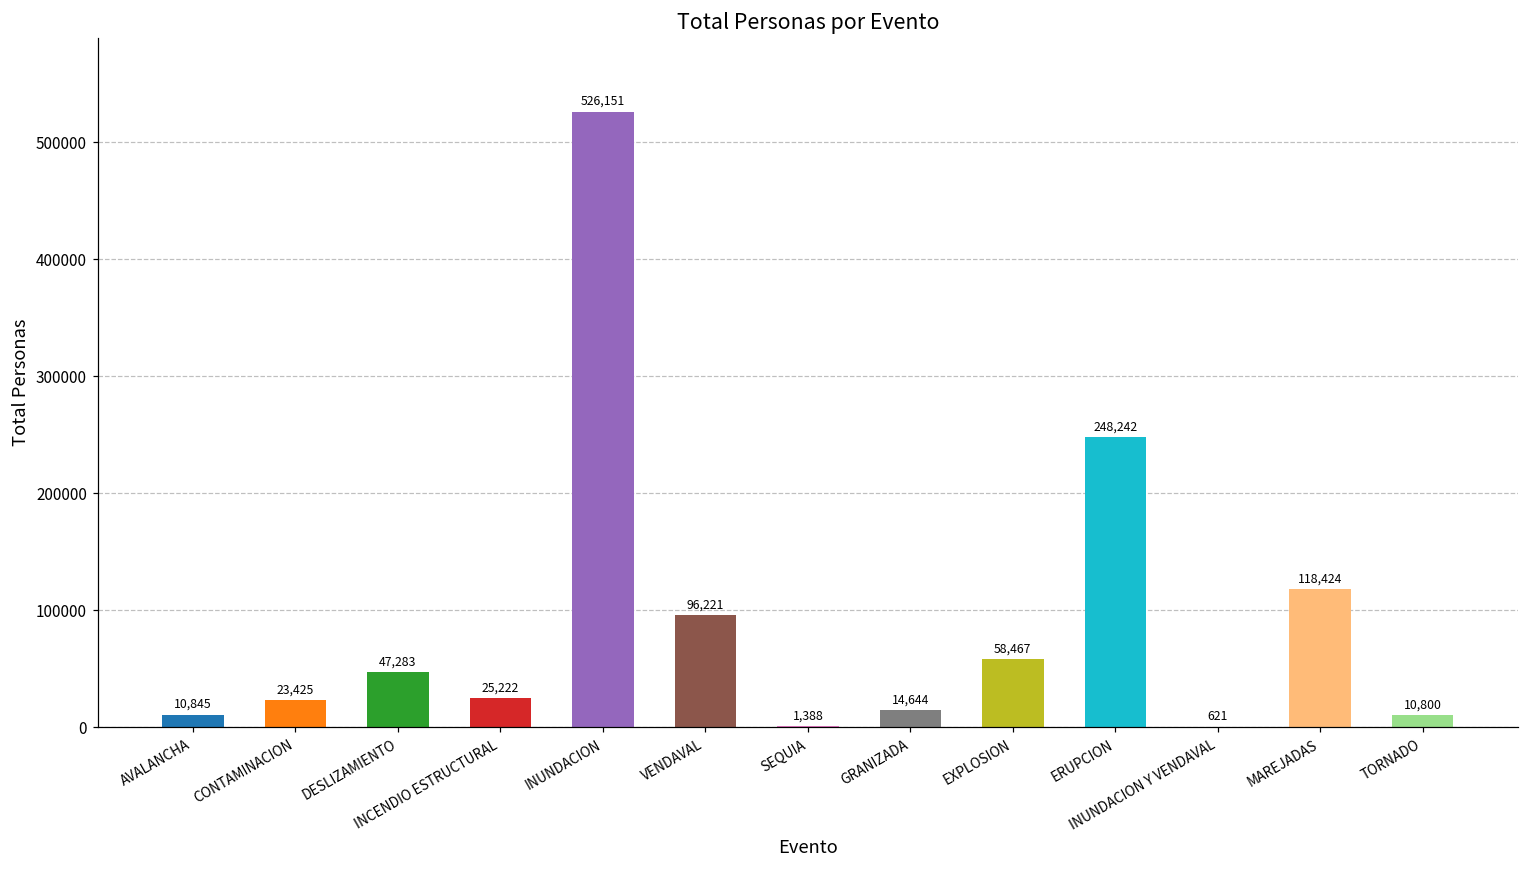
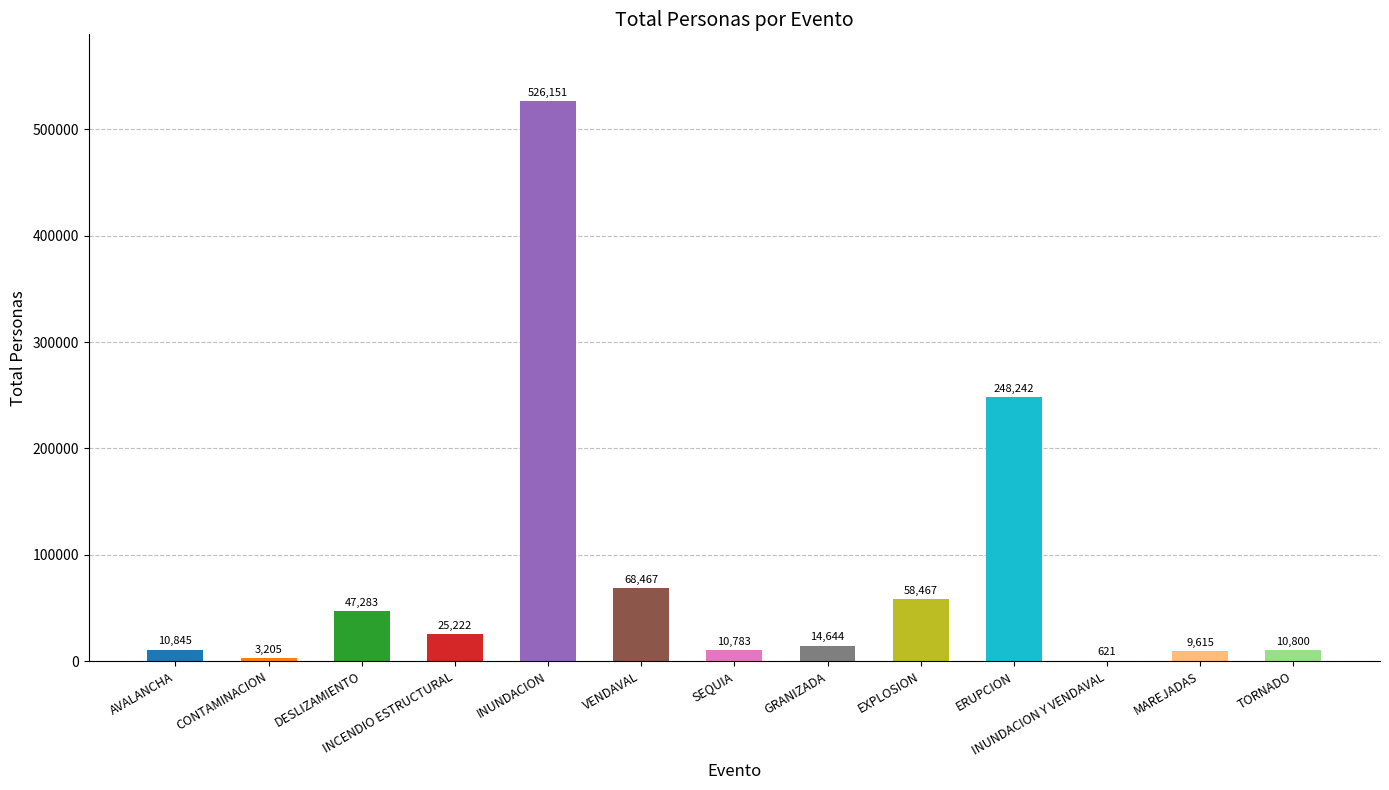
CONTAMINACION: 23,425 -> 3,205
VENDAVAL: 96,221 -> 68,467
SEQUIA: 1,388 -> 10,783
MAREJADAS: 118,424 -> 9,615
